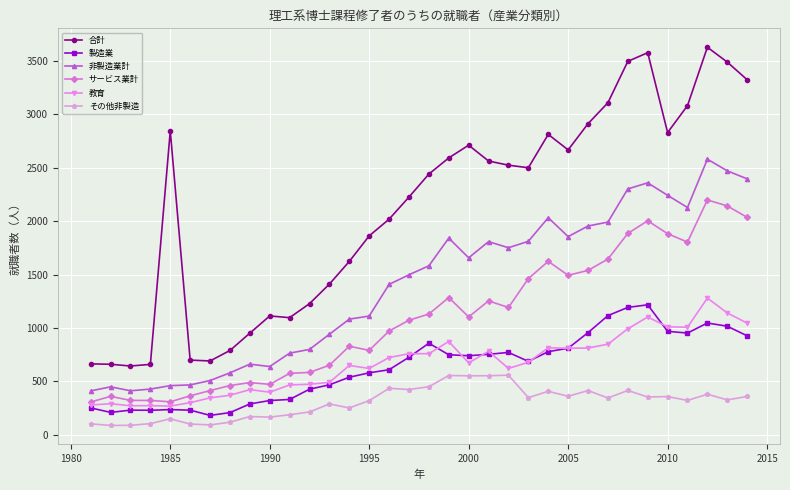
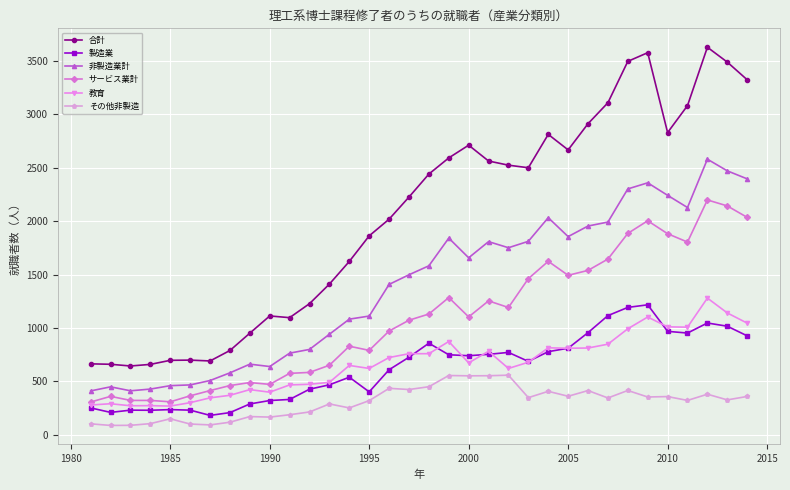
合計, 1985: 2840 -> 700
製造業, 1995: 580 -> 400
